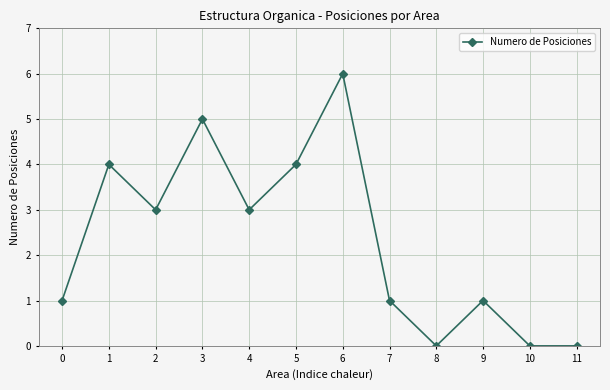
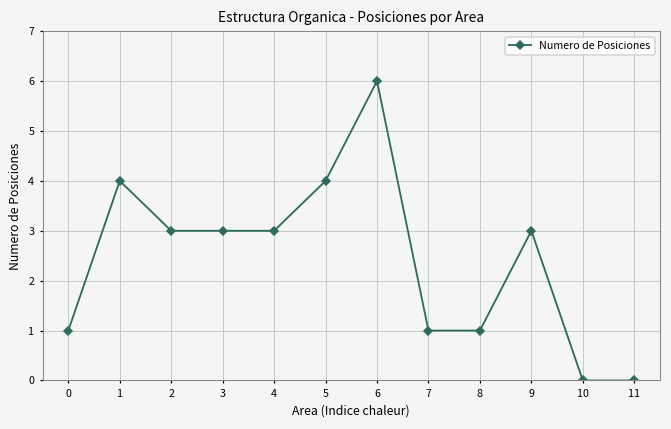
3: 5 -> 3
8: 0 -> 1
9: 1 -> 3
